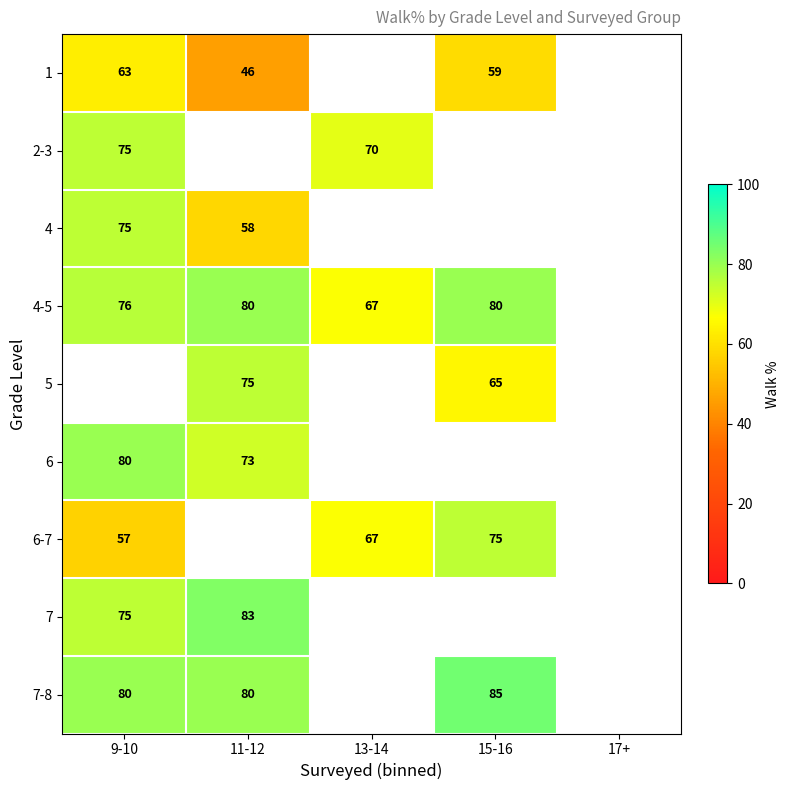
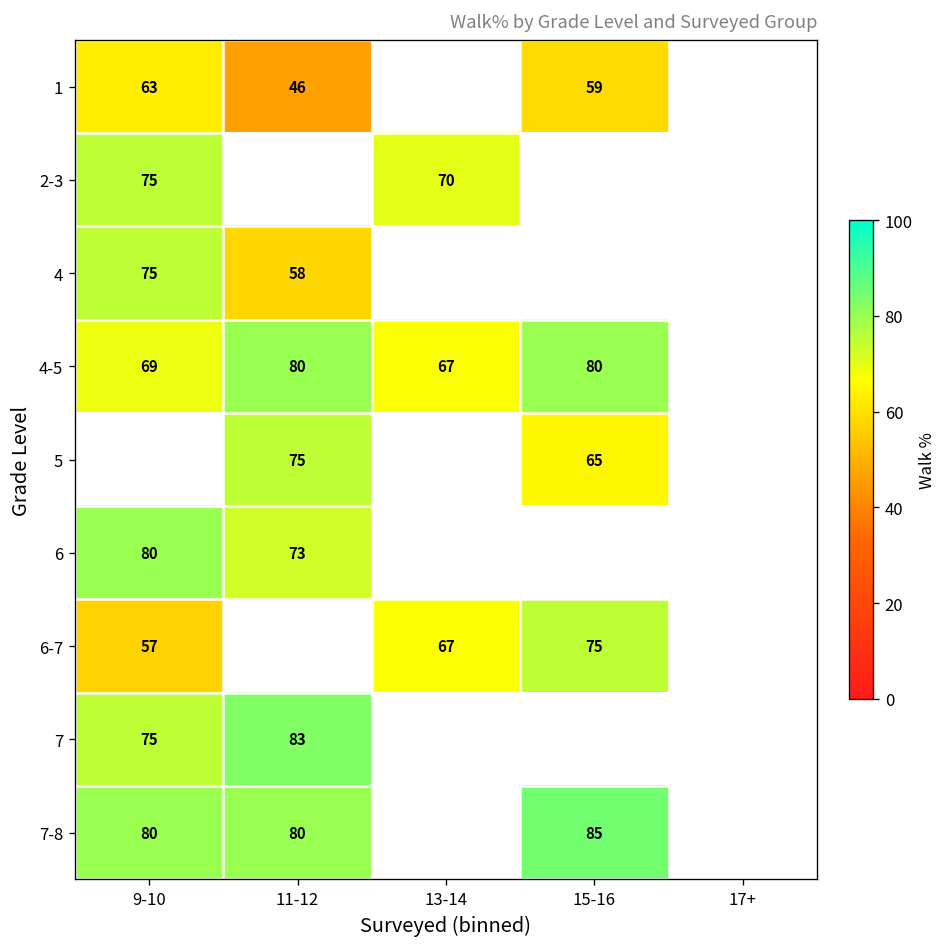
4-5, 9-10: 76 -> 69
